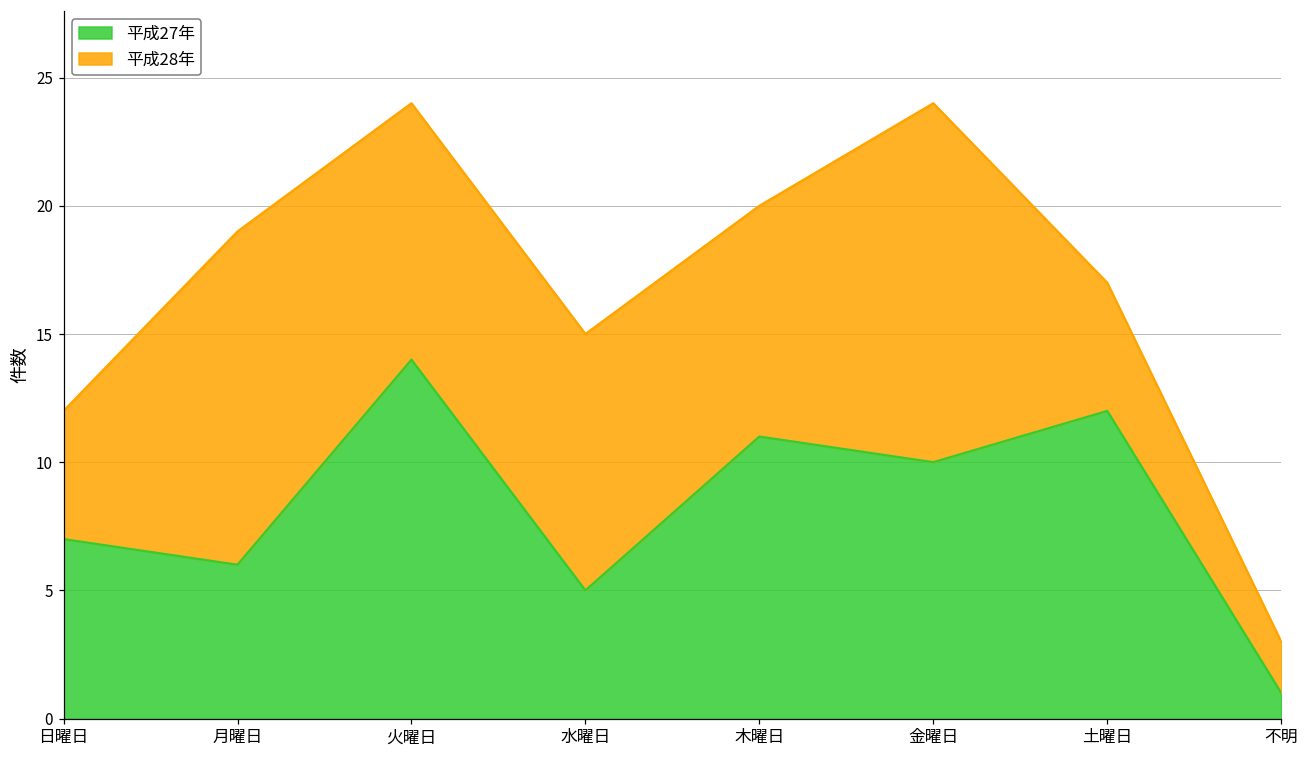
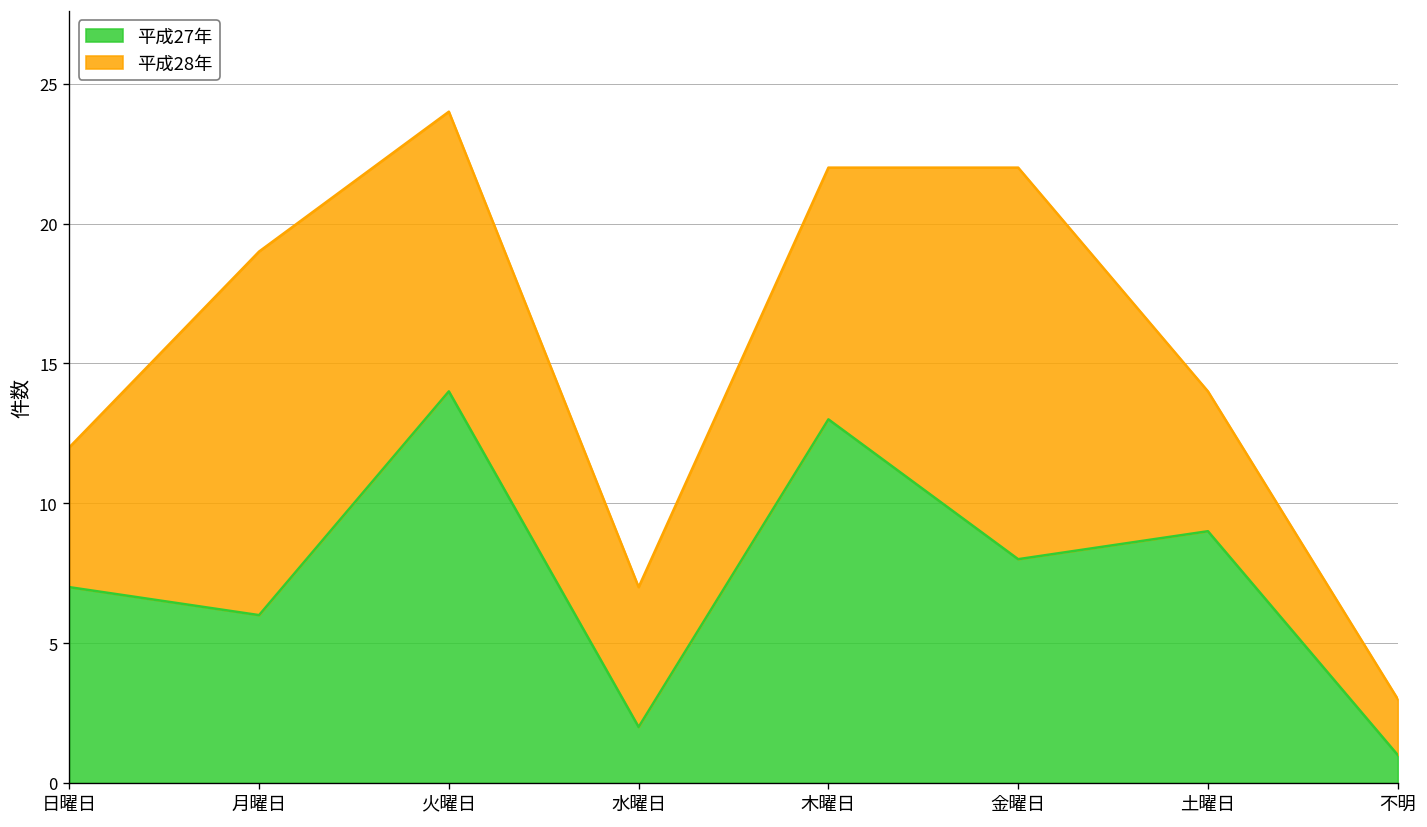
平成27年, 水曜日: 5 -> 2
平成28年, 水曜日: 10 -> 5
平成27年, 木曜日: 11 -> 13
平成27年, 金曜日: 10 -> 8
平成27年, 土曜日: 12 -> 9
